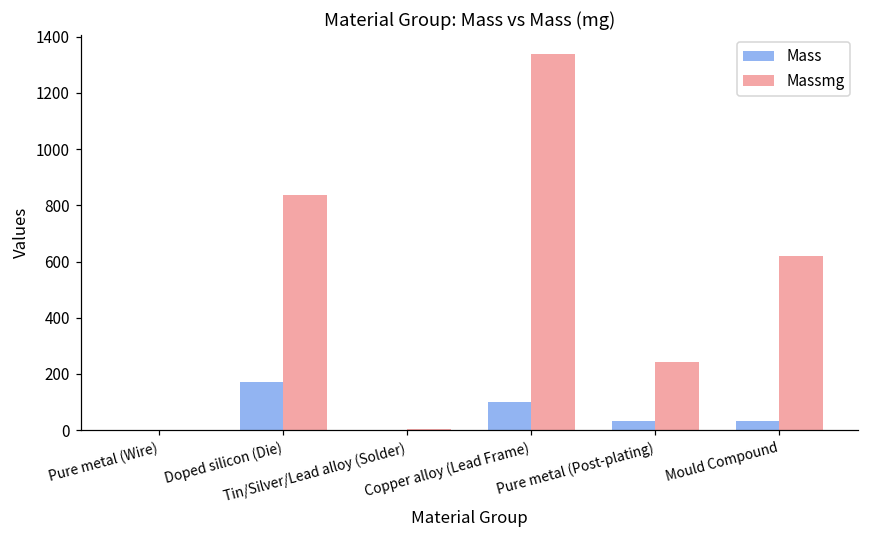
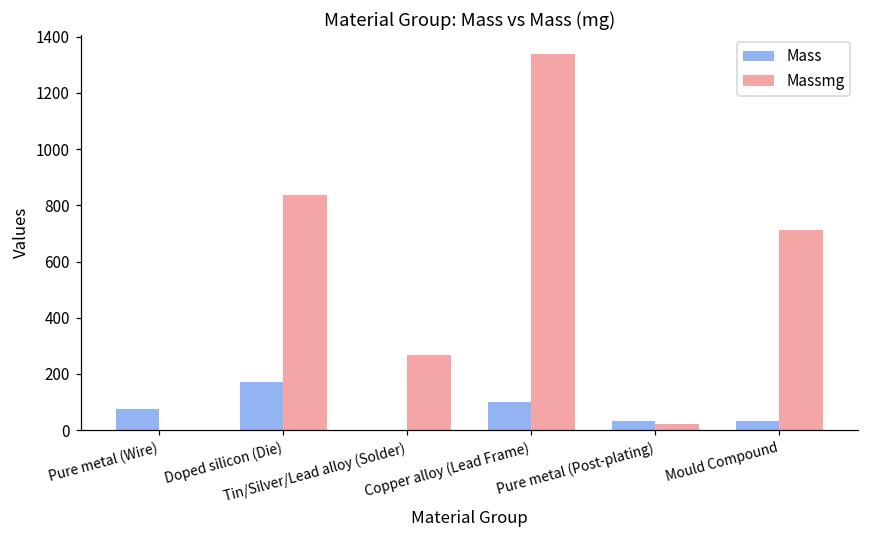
Mass, Pure metal (Wire): 0 -> 70
Massmg, Tin/Silver/Lead alloy (Solder): 0 -> 270
Massmg, Pure metal (Post-plating): 240 -> 20
Massmg, Mould Compound: 620 -> 710
